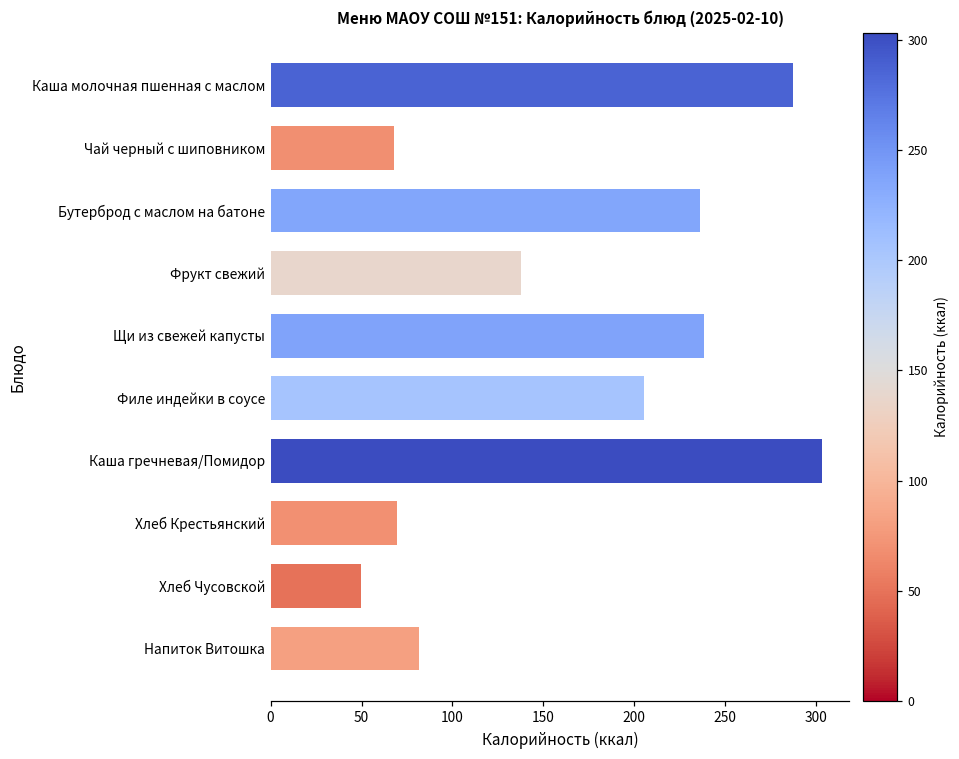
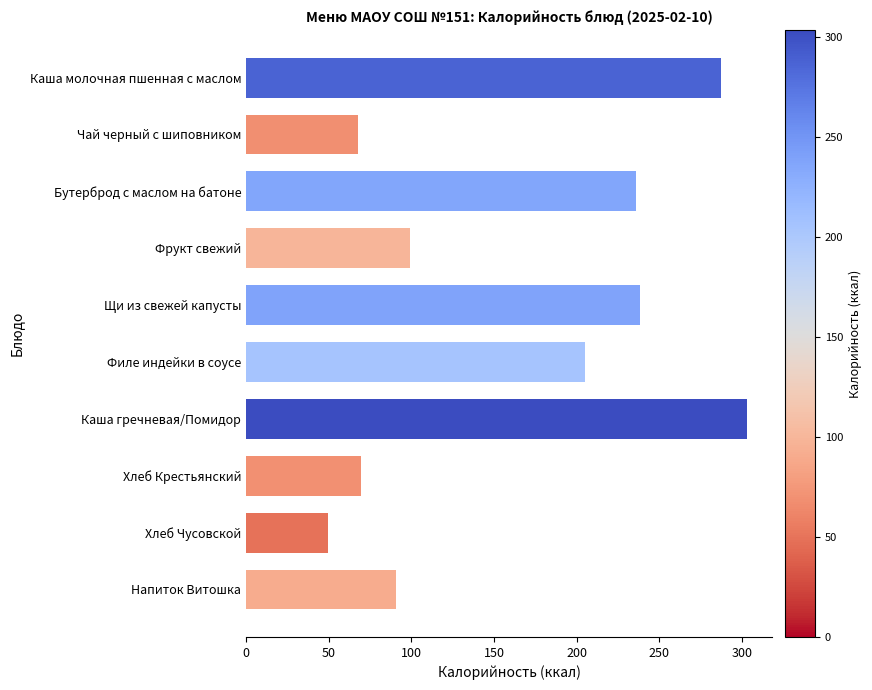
Фрукт свежий: 138 -> 99
Напиток Витошка: 82 -> 91
